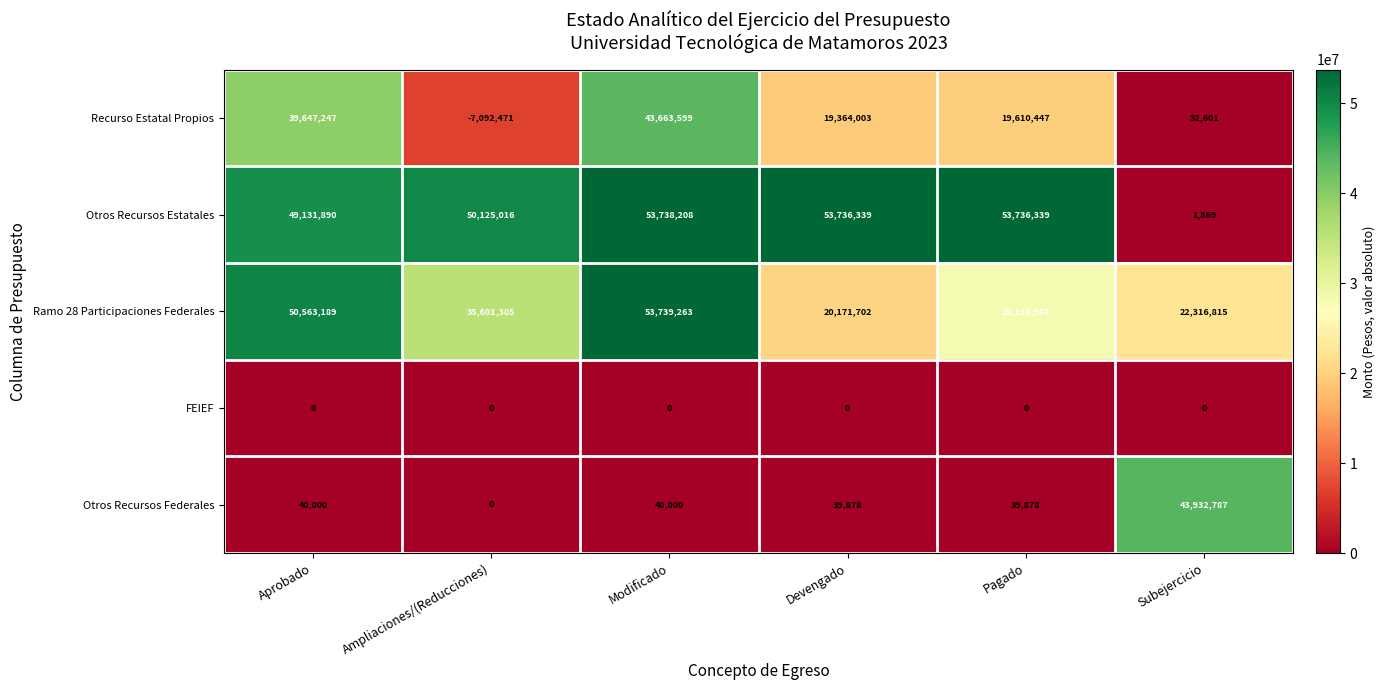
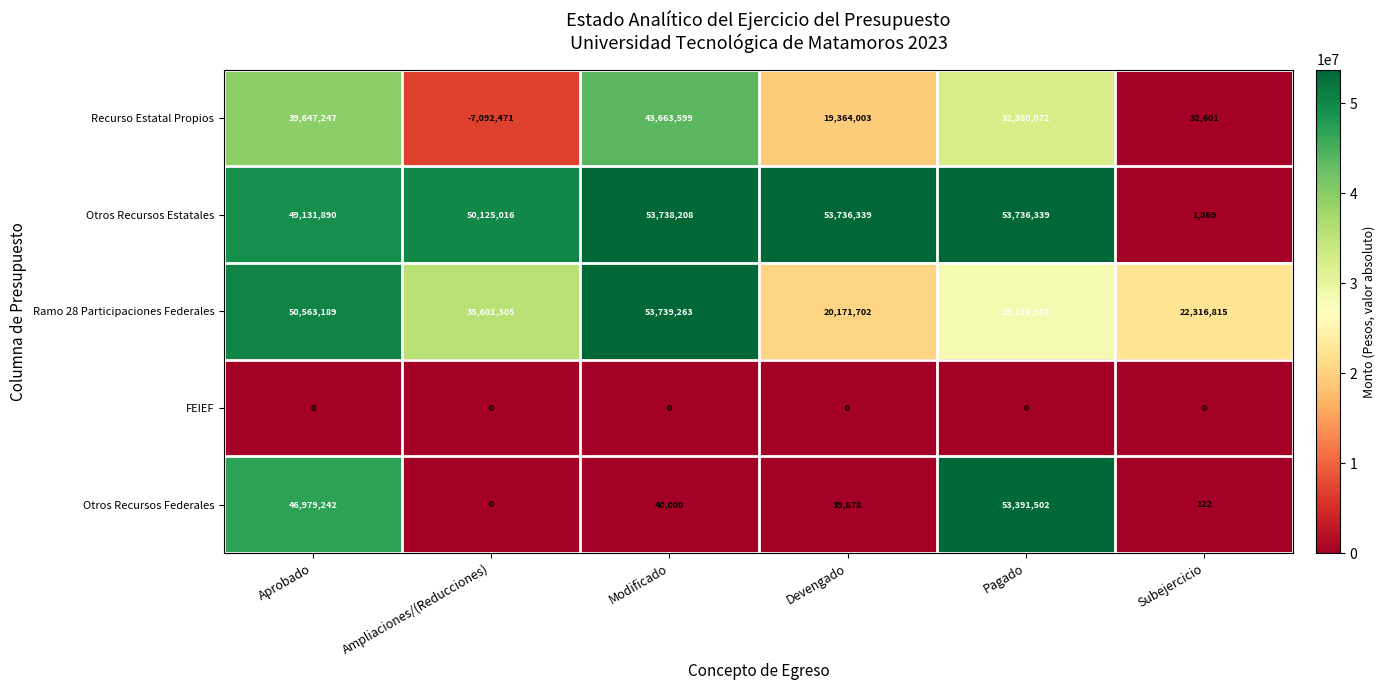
Recurso Estatal Propios, Pagado: 19,610,447 -> 32,380,072
Otros Recursos Federales, Aprobado: 40,000 -> 46,979,242
Otros Recursos Federales, Pagado: 39,878 -> 53,391,502
Otros Recursos Federales, Subejercicio: 43,932,787 -> 122
